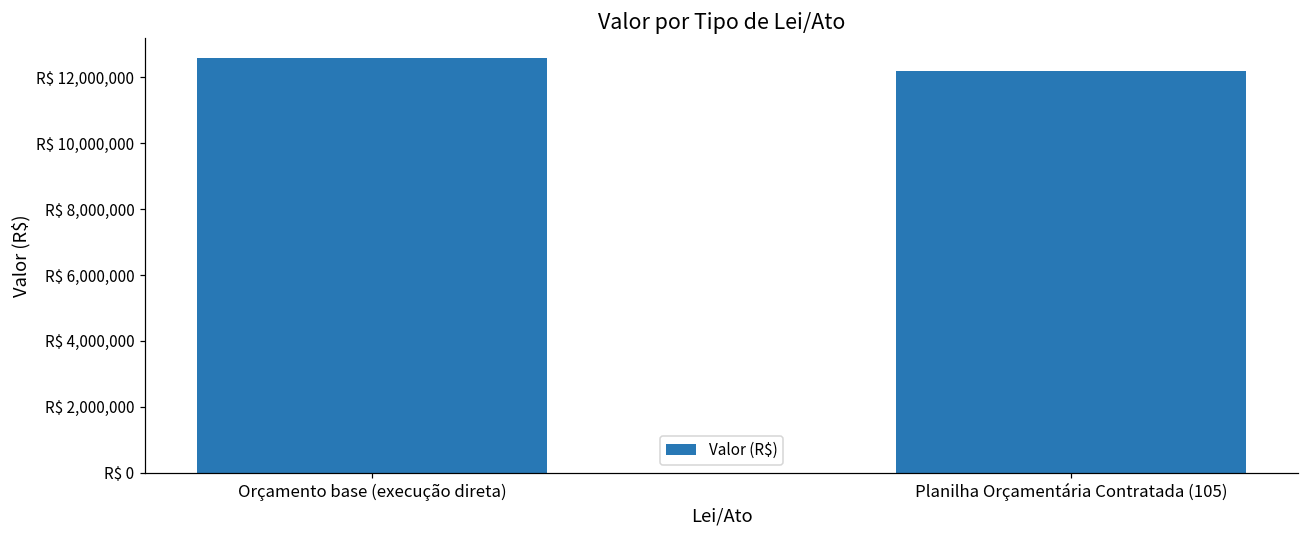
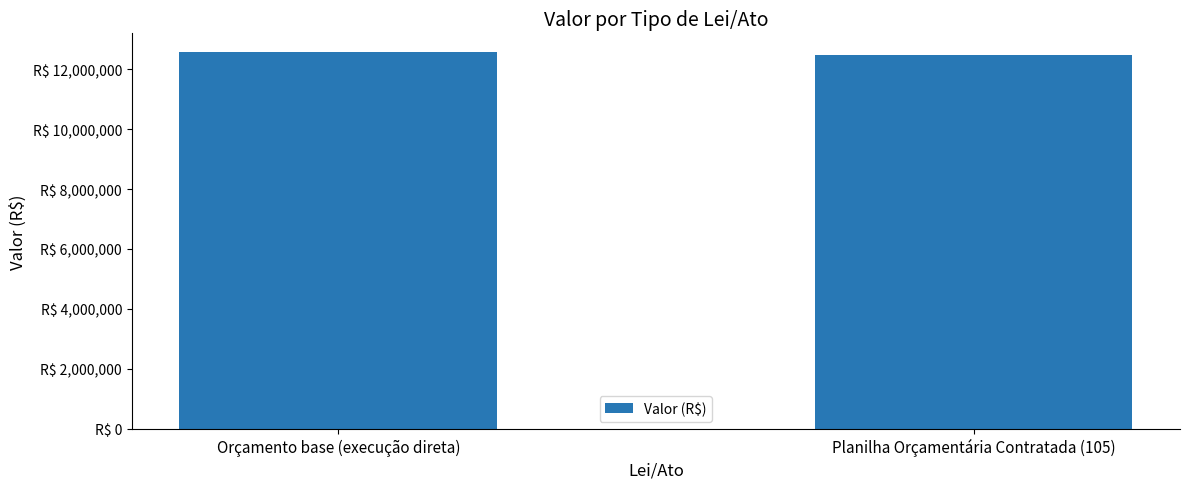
Planilha Orçamentária Contratada (105): R$ 12,200,000 -> R$ 12,500,000
